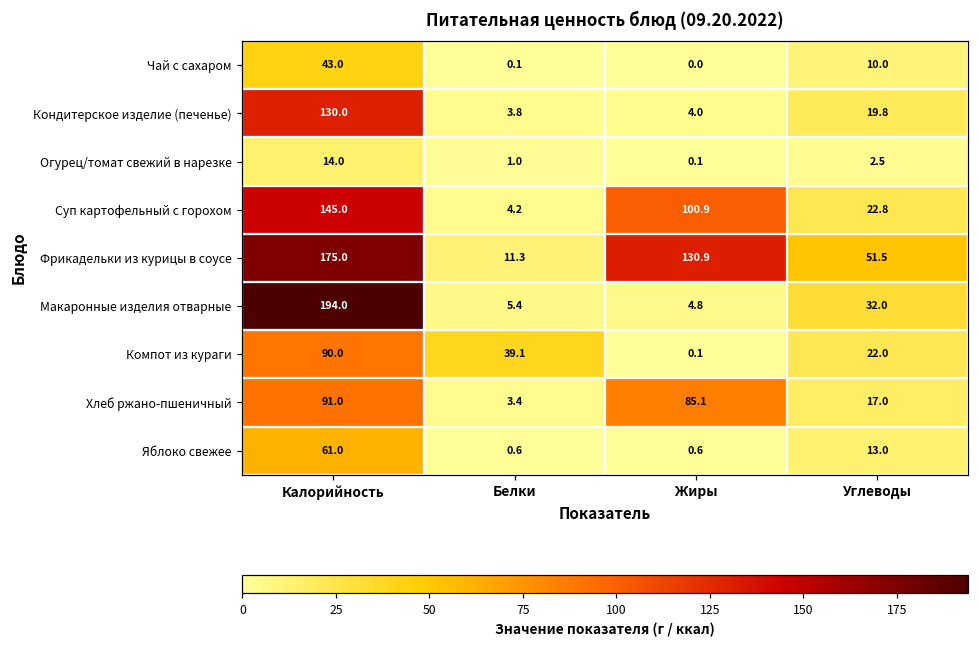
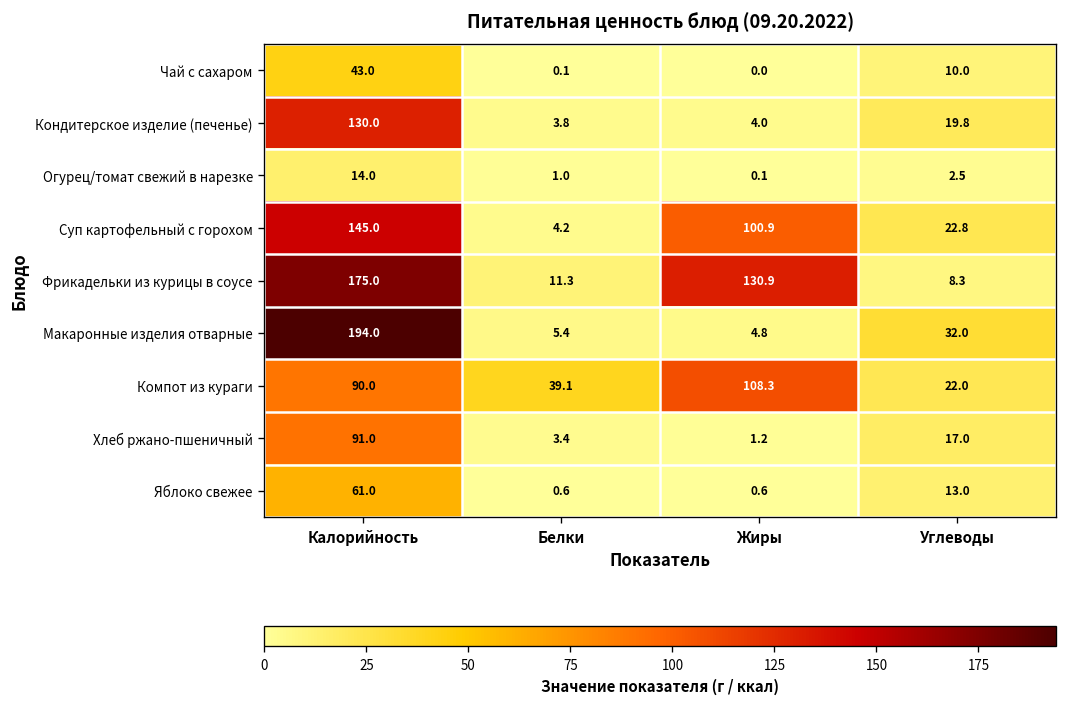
Фрикадельки из курицы в соусе, Углеводы: 51.5 -> 8.3
Компот из кураги, Жиры: 0.1 -> 108.3
Хлеб ржано-пшеничный, Жиры: 85.1 -> 1.2
